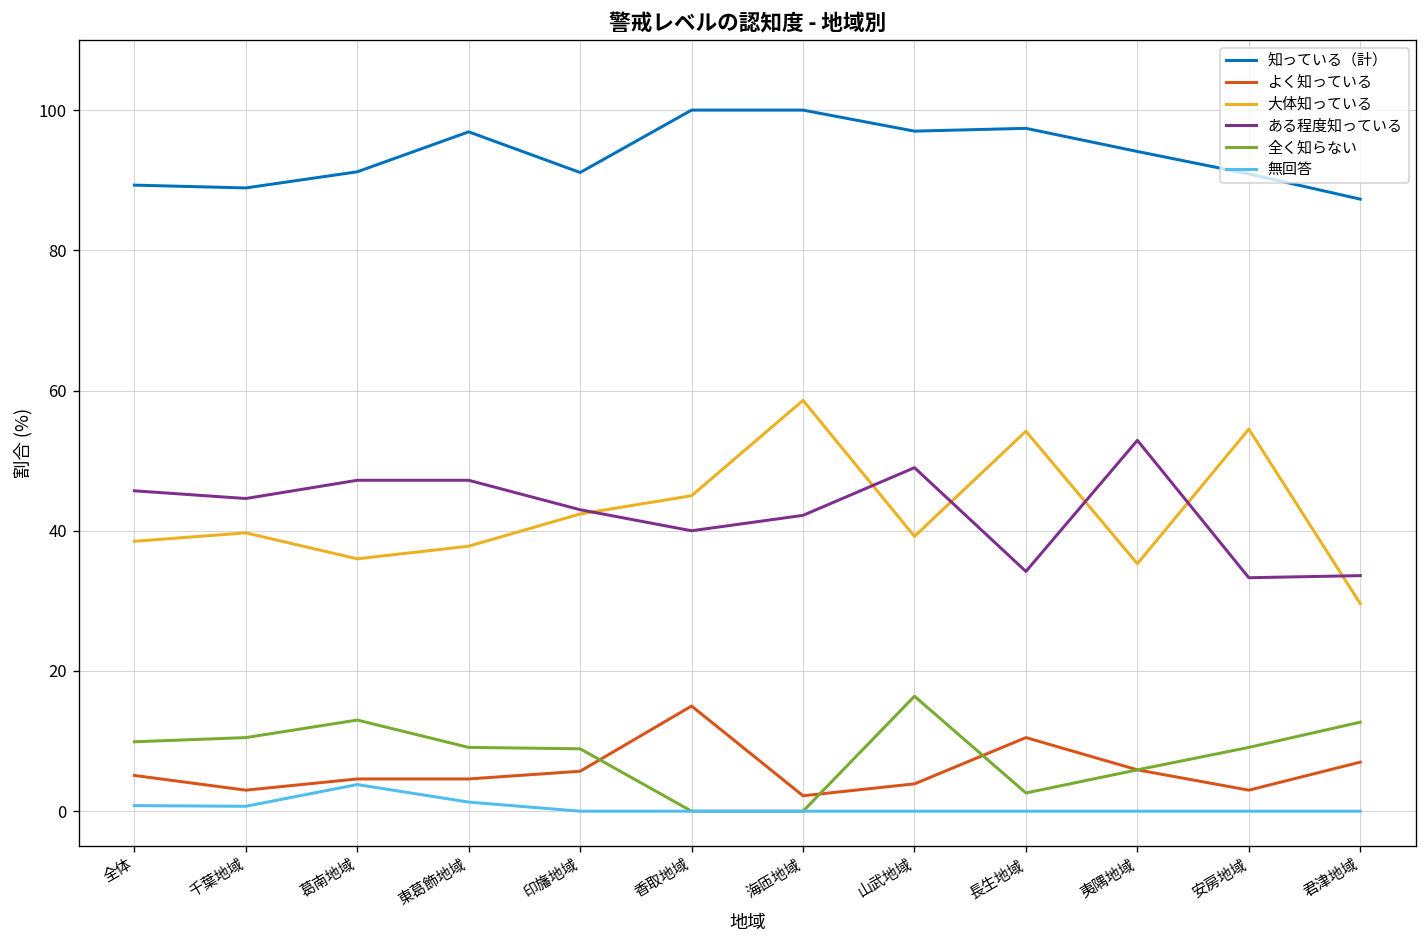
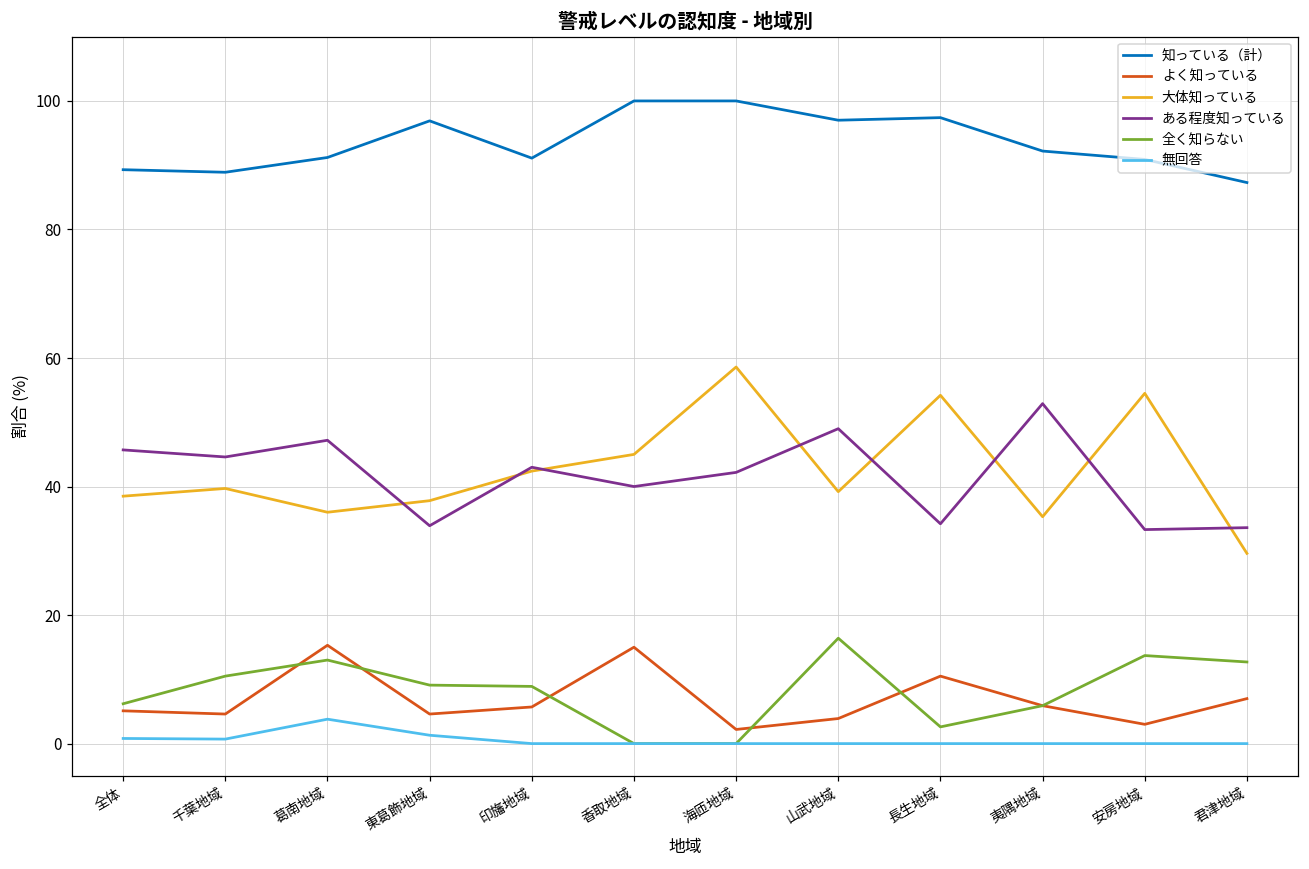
全く知らない, 全体: 10 -> 6
よく知っている, 千葉地域: 3 -> 5
よく知っている, 葛南地域: 5 -> 15
ある程度知っている, 東葛飾地域: 47 -> 34
知っている（計）, 夷隅地域: 94 -> 92
全く知らない, 安房地域: 9 -> 14
